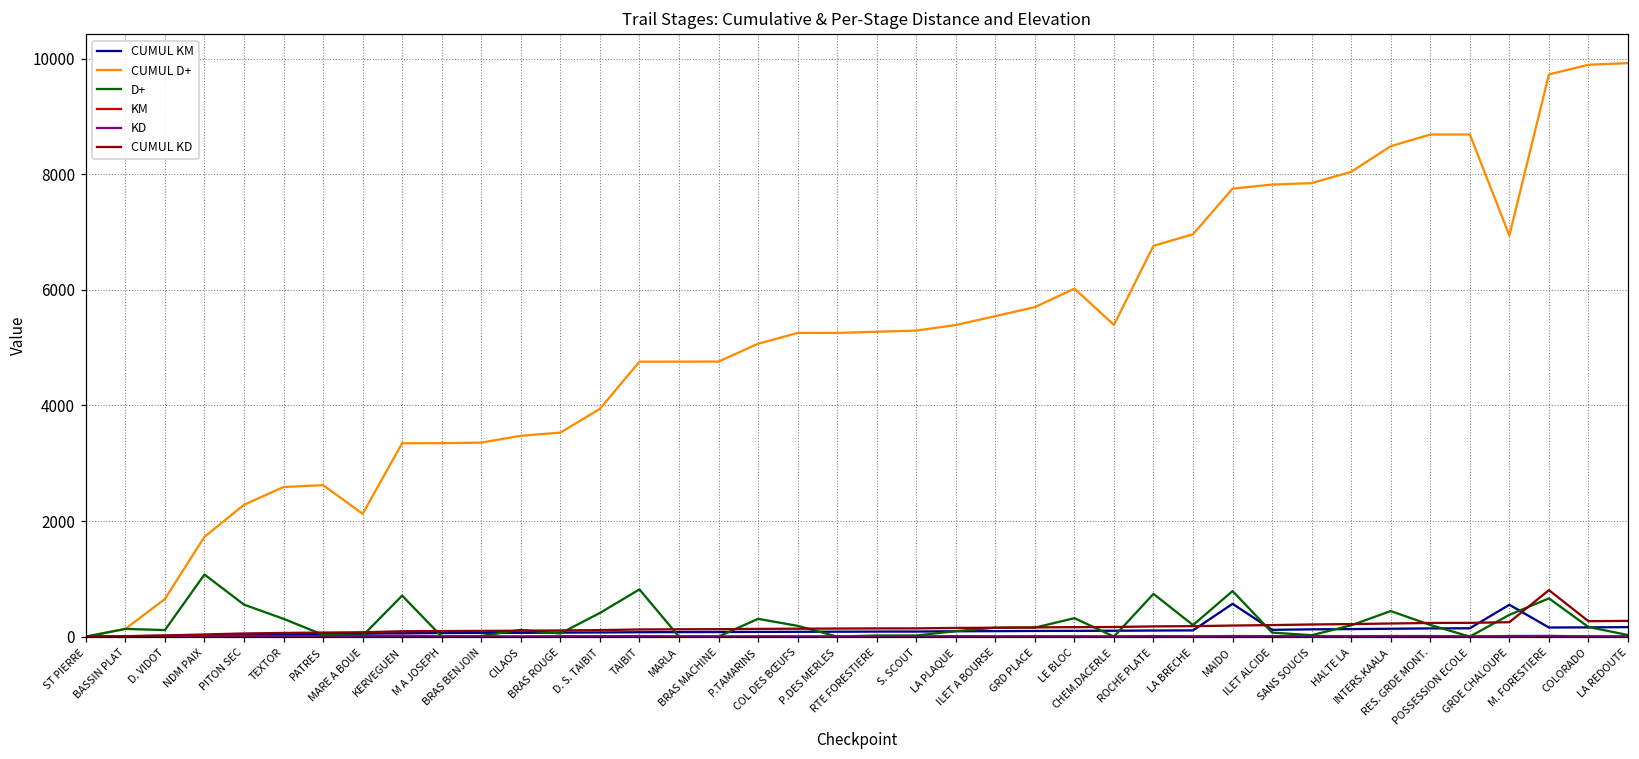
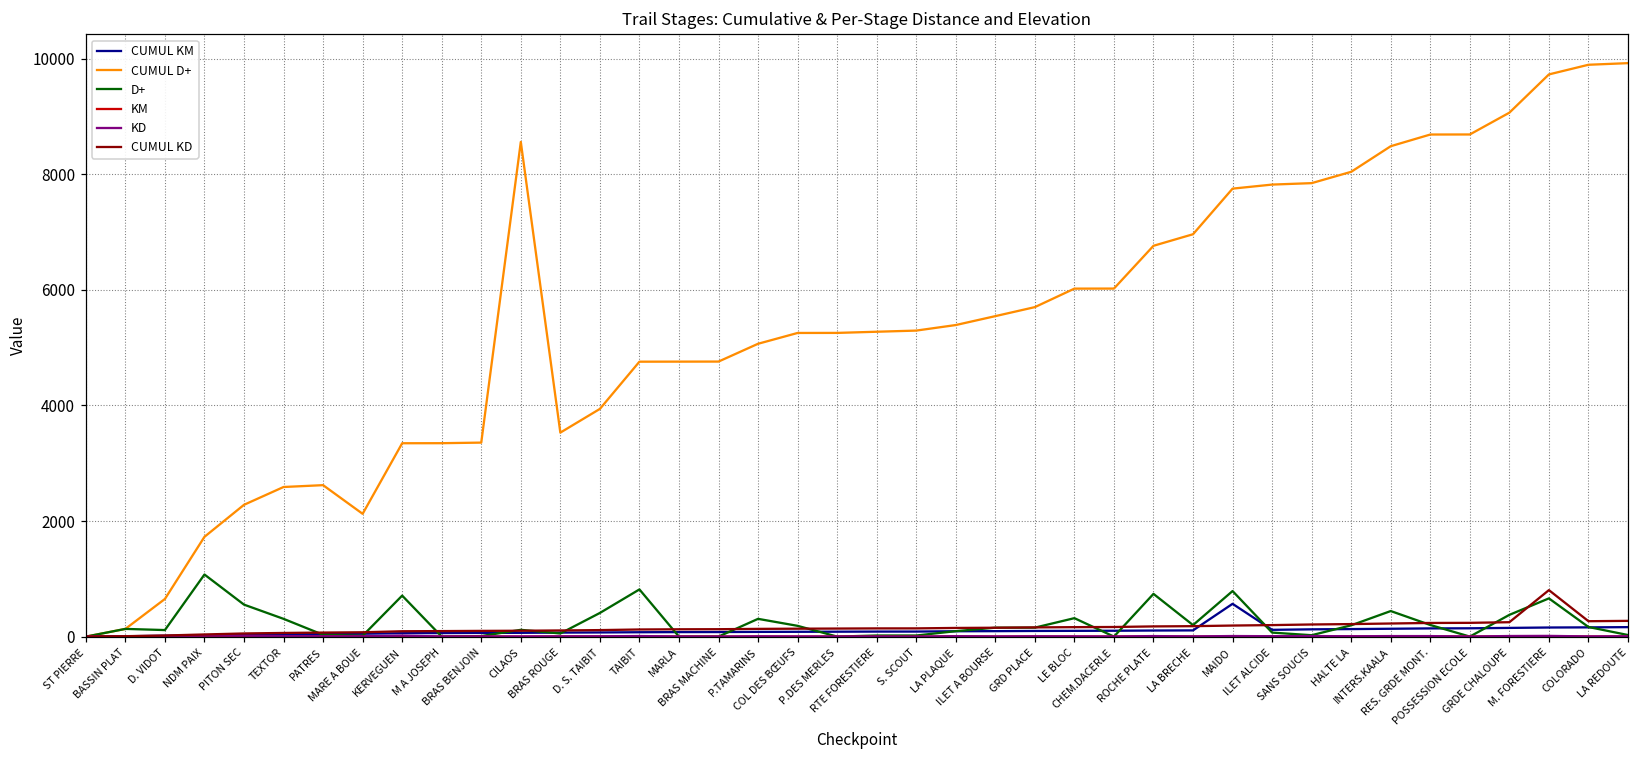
CUMUL D+, CILAOS: 3500 -> 8600
CUMUL D+, CHEM.DACERLE: 5400 -> 6000
CUMUL KM, GRDE CHALOUPE: 600 -> 200
CUMUL D+, GRDE CHALOUPE: 6900 -> 9100
